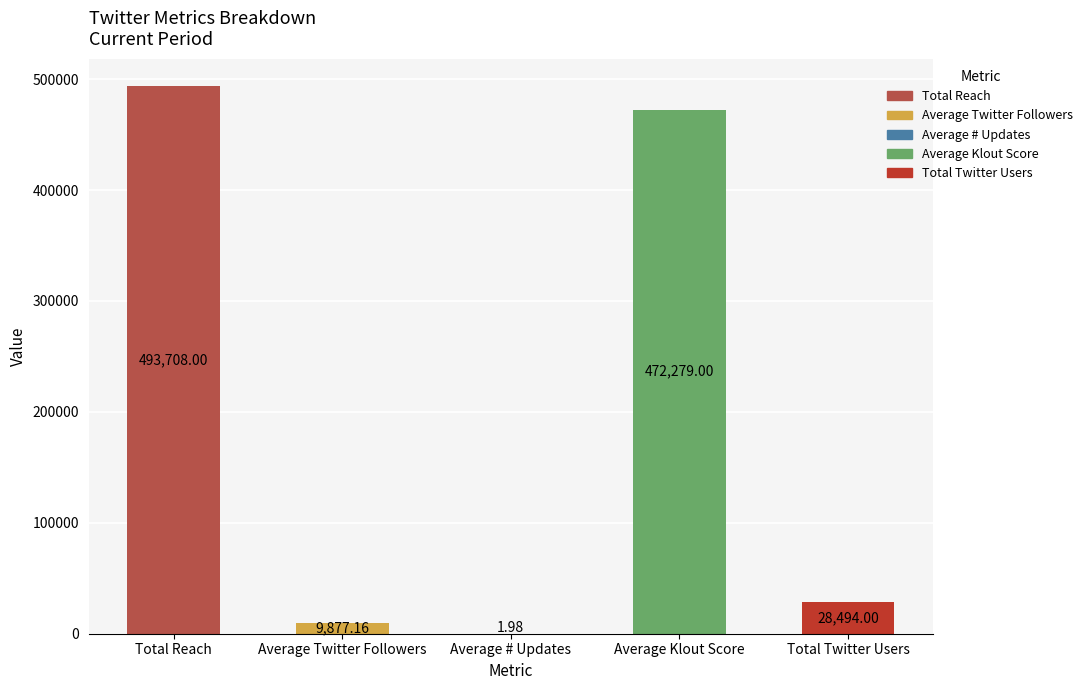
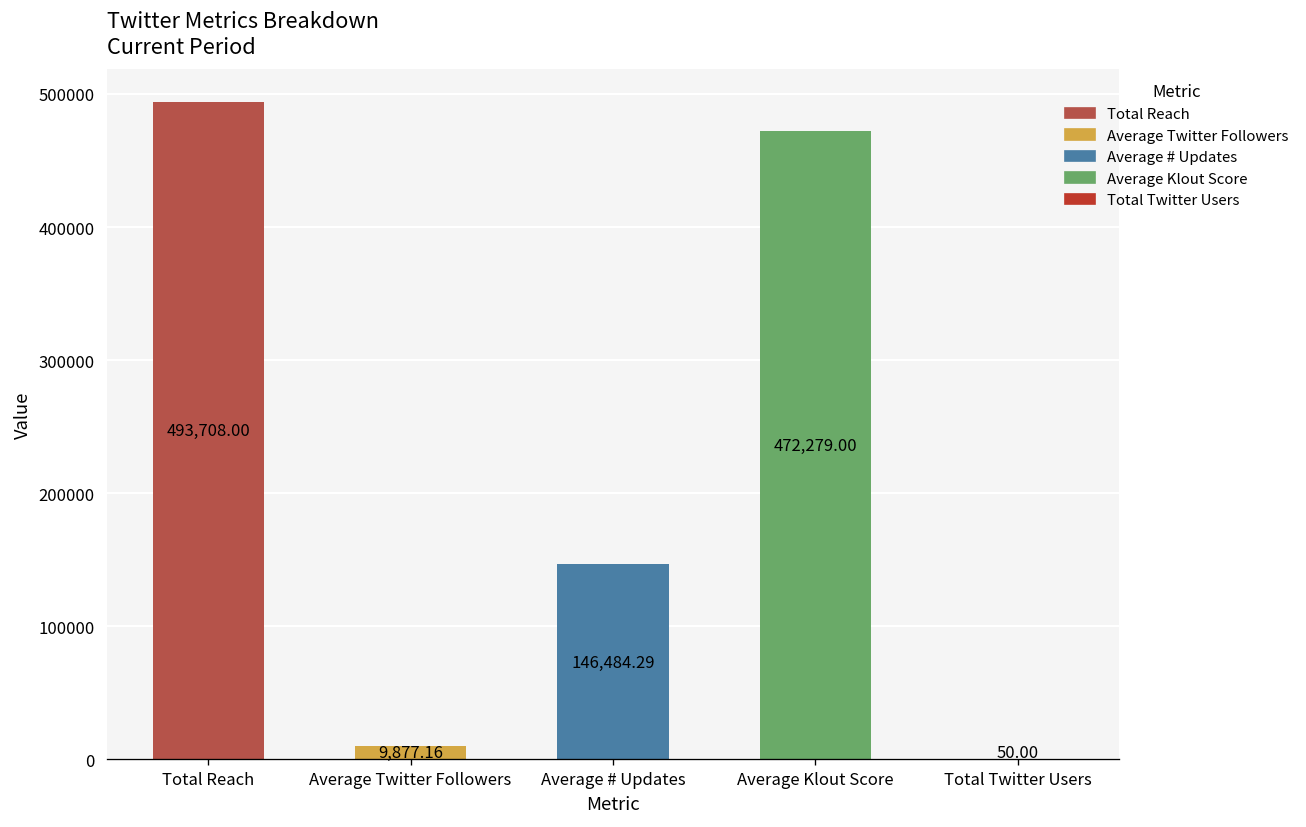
Average # Updates: 1.98 -> 146,484.29
Total Twitter Users: 28,494.00 -> 50.00
